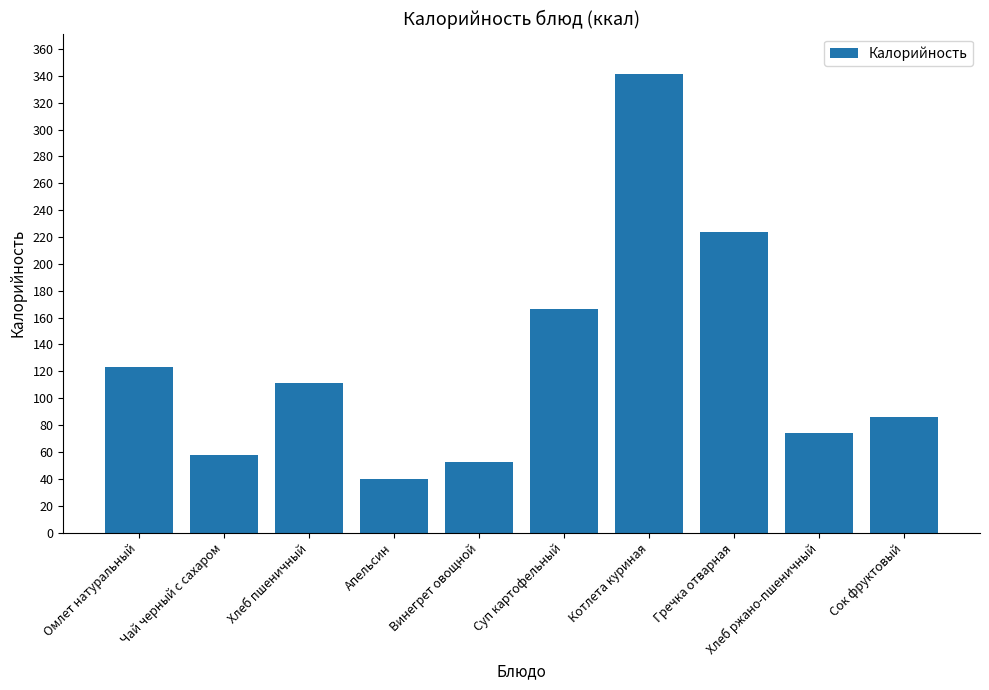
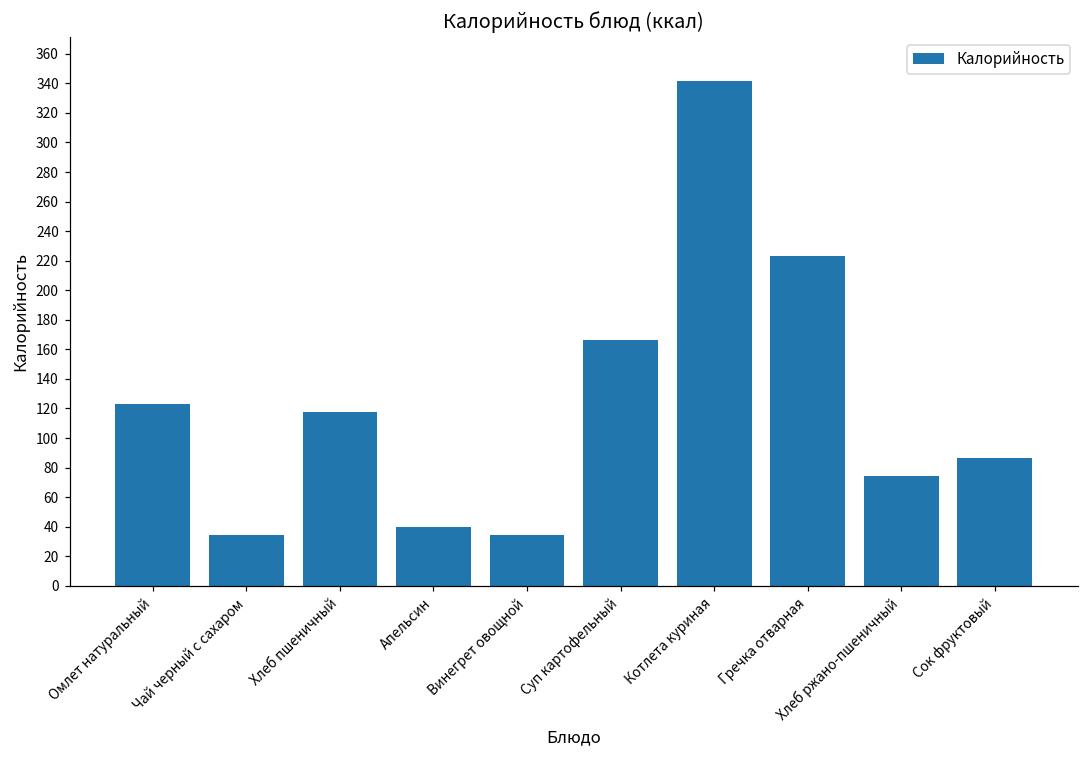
Чай черный с сахаром: 58 -> 34
Хлеб пшеничный: 111 -> 118
Винегрет овощной: 53 -> 34
